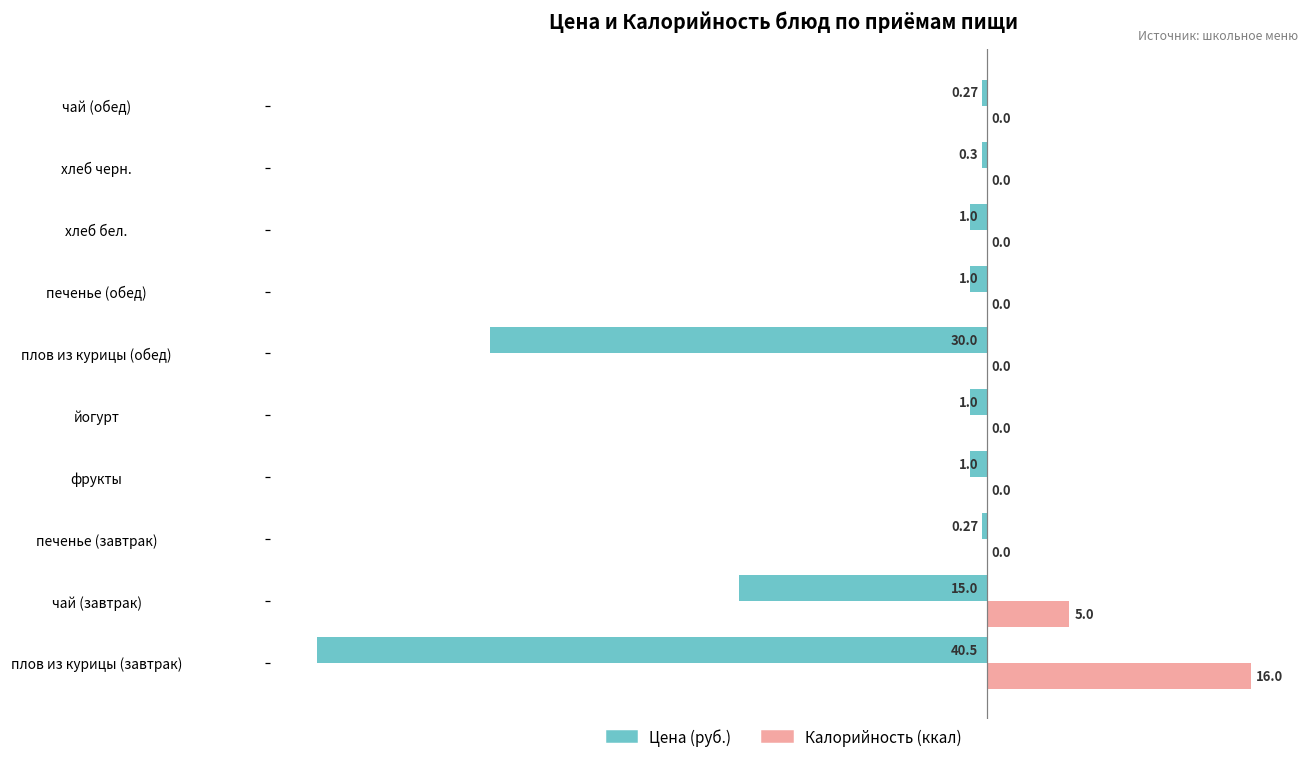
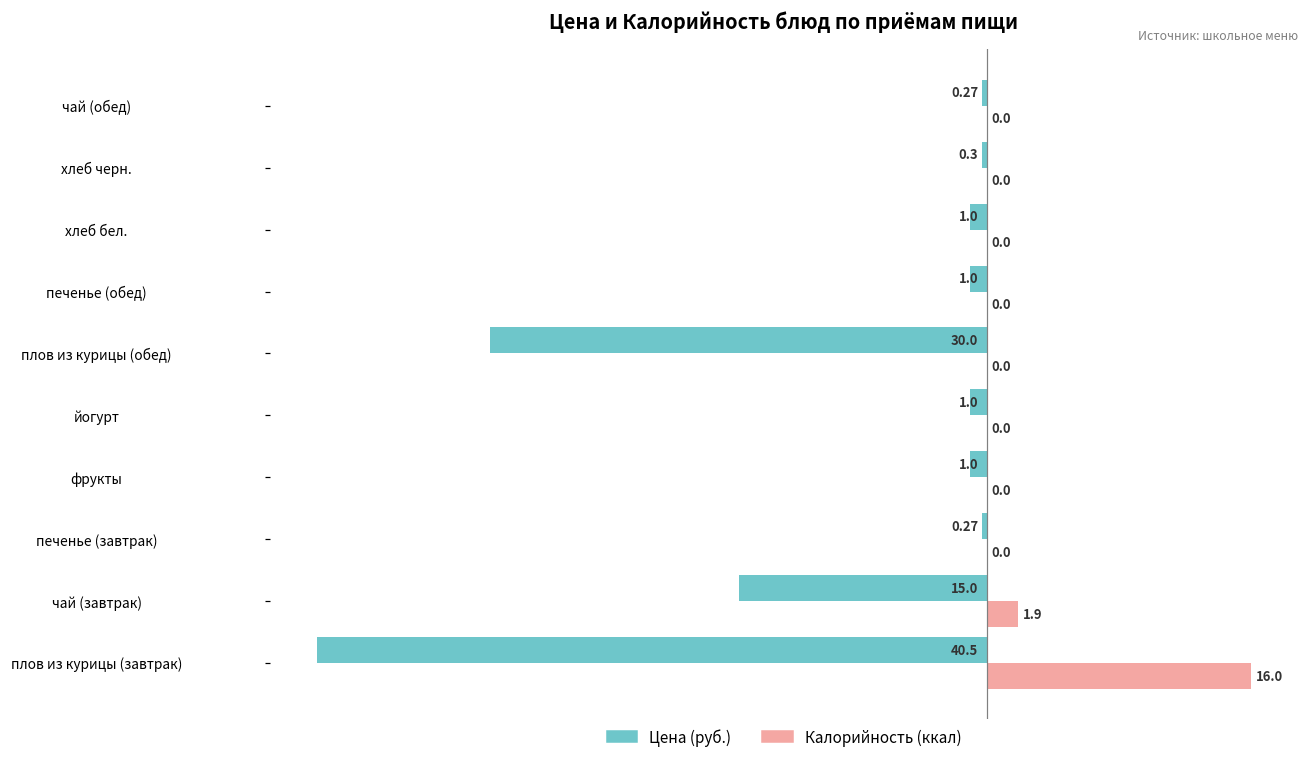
Калорийность (ккал), чай (завтрак): 5.0 -> 1.9
